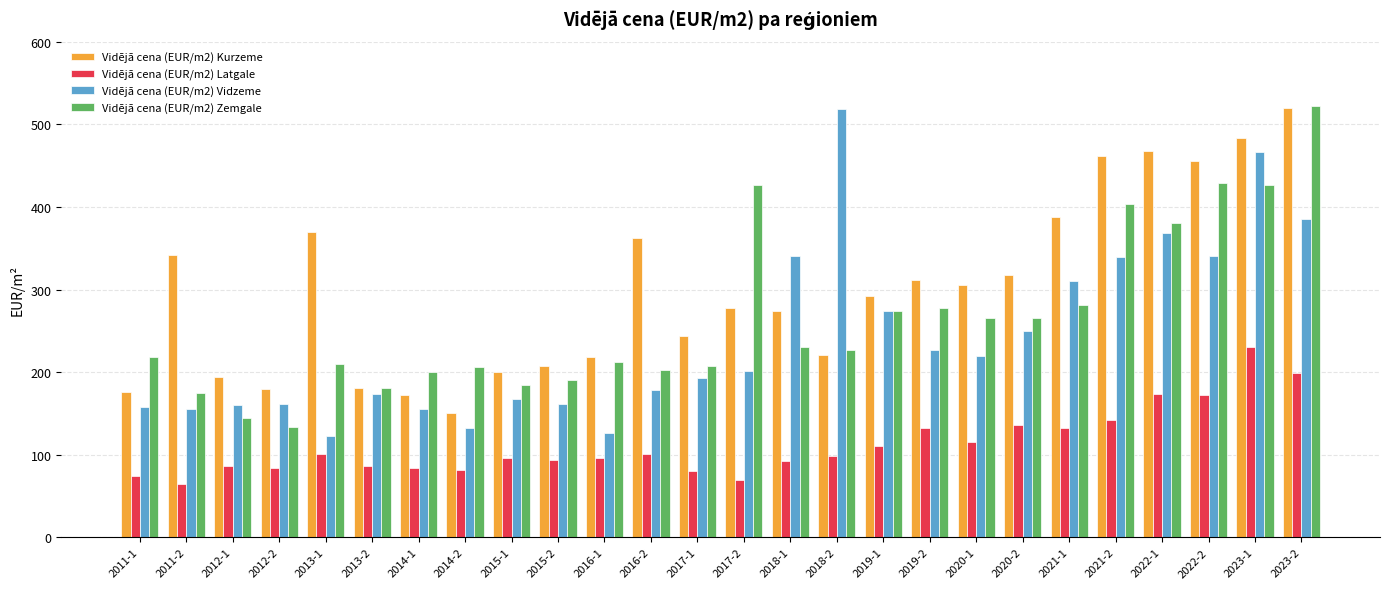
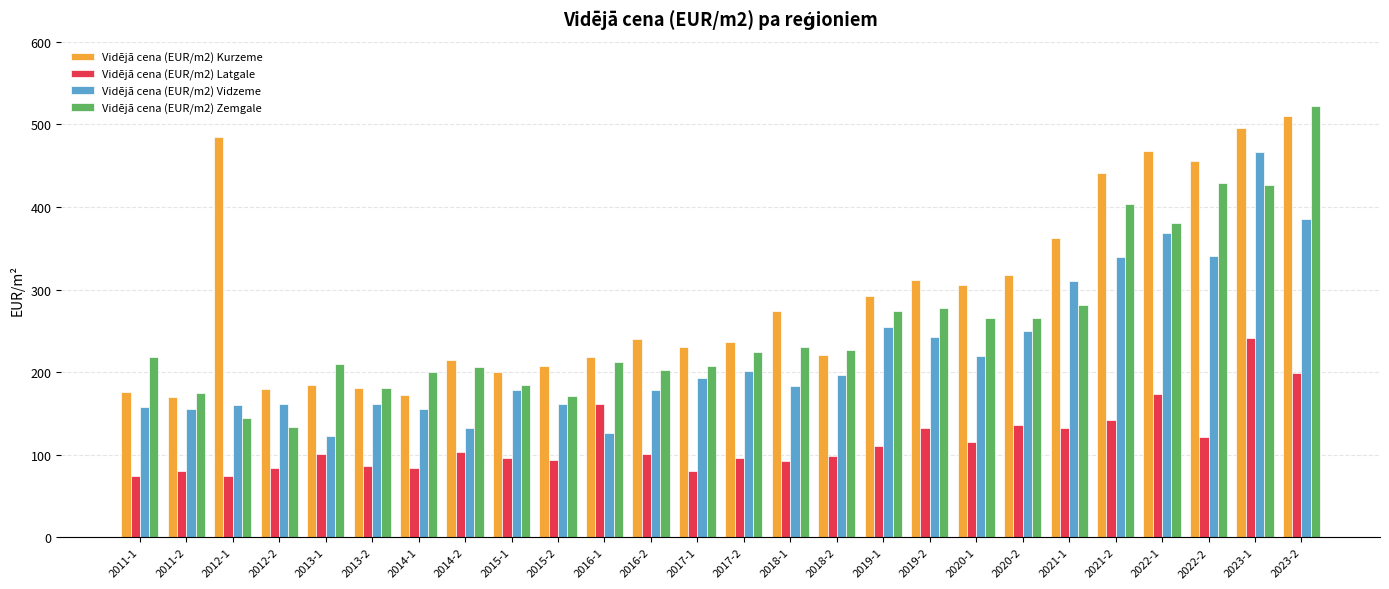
Vidējā cena (EUR/m2) Kurzeme, 2011-2: 340 -> 170
Vidējā cena (EUR/m2) Latgale, 2011-2: 70 -> 80
Vidējā cena (EUR/m2) Kurzeme, 2012-1: 190 -> 480
Vidējā cena (EUR/m2) Latgale, 2012-1: 90 -> 70
Vidējā cena (EUR/m2) Kurzeme, 2013-1: 370 -> 180
Vidējā cena (EUR/m2) Vidzeme, 2013-2: 170 -> 160
Vidējā cena (EUR/m2) Kurzeme, 2014-2: 150 -> 220
Vidējā cena (EUR/m2) Latgale, 2014-2: 80 -> 100
Vidējā cena (EUR/m2) Vidzeme, 2015-1: 170 -> 180
Vidējā cena (EUR/m2) Zemgale, 2015-2: 190 -> 170
Vidējā cena (EUR/m2) Latgale, 2016-1: 100 -> 160
Vidējā cena (EUR/m2) Kurzeme, 2016-2: 360 -> 240
Vidējā cena (EUR/m2) Kurzeme, 2017-1: 240 -> 230
Vidējā cena (EUR/m2) Kurzeme, 2017-2: 280 -> 240
Vidējā cena (EUR/m2) Latgale, 2017-2: 70 -> 100
Vidējā cena (EUR/m2) Zemgale, 2017-2: 430 -> 220
Vidējā cena (EUR/m2) Vidzeme, 2018-1: 340 -> 180
Vidējā cena (EUR/m2) Vidzeme, 2018-2: 520 -> 200
Vidējā cena (EUR/m2) Vidzeme, 2019-1: 270 -> 260
Vidējā cena (EUR/m2) Vidzeme, 2019-2: 230 -> 240
Vidējā cena (EUR/m2) Kurzeme, 2021-1: 390 -> 360
Vidējā cena (EUR/m2) Kurzeme, 2021-2: 460 -> 440
Vidējā cena (EUR/m2) Latgale, 2022-2: 170 -> 120
Vidējā cena (EUR/m2) Kurzeme, 2023-1: 480 -> 500
Vidējā cena (EUR/m2) Latgale, 2023-1: 230 -> 240
Vidējā cena (EUR/m2) Kurzeme, 2023-2: 520 -> 510
